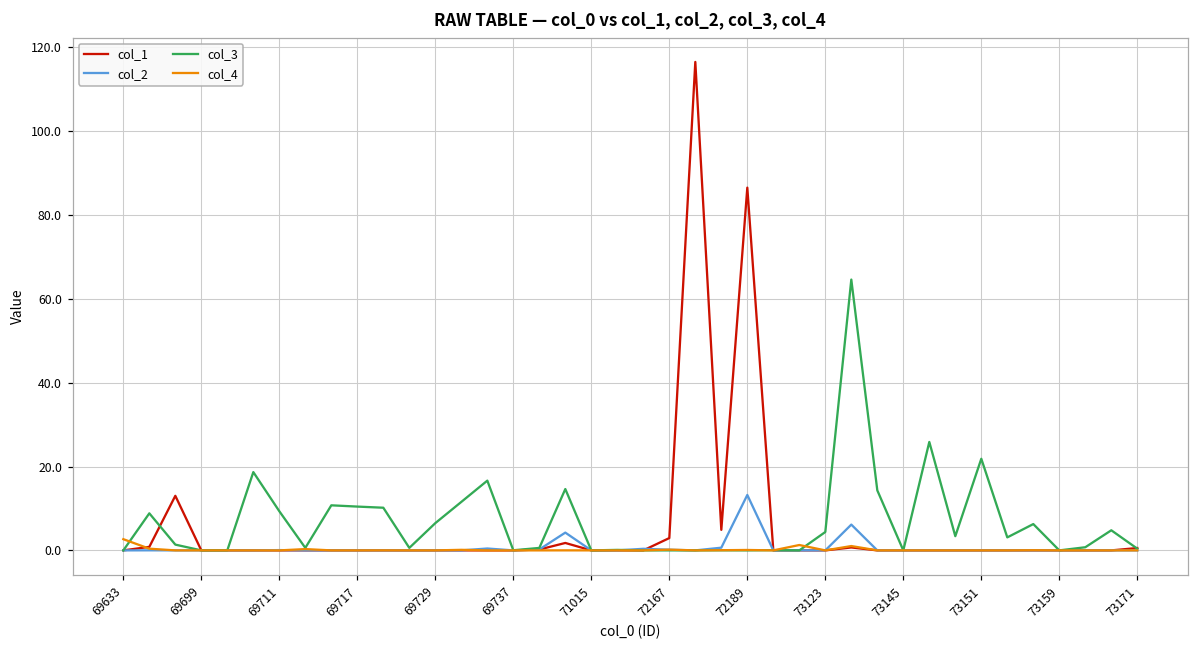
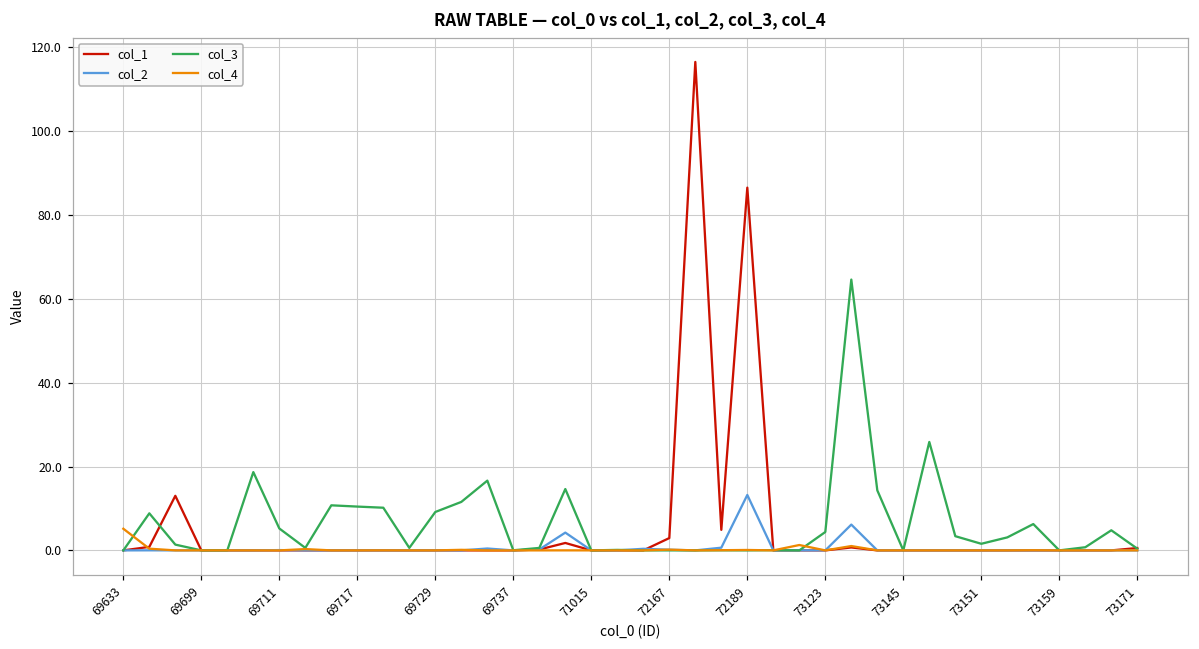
col_4, 69633: 3 -> 5
col_3, 69711: 9 -> 5
col_3, 69729: 7 -> 9
col_3, 73151: 22 -> 2
